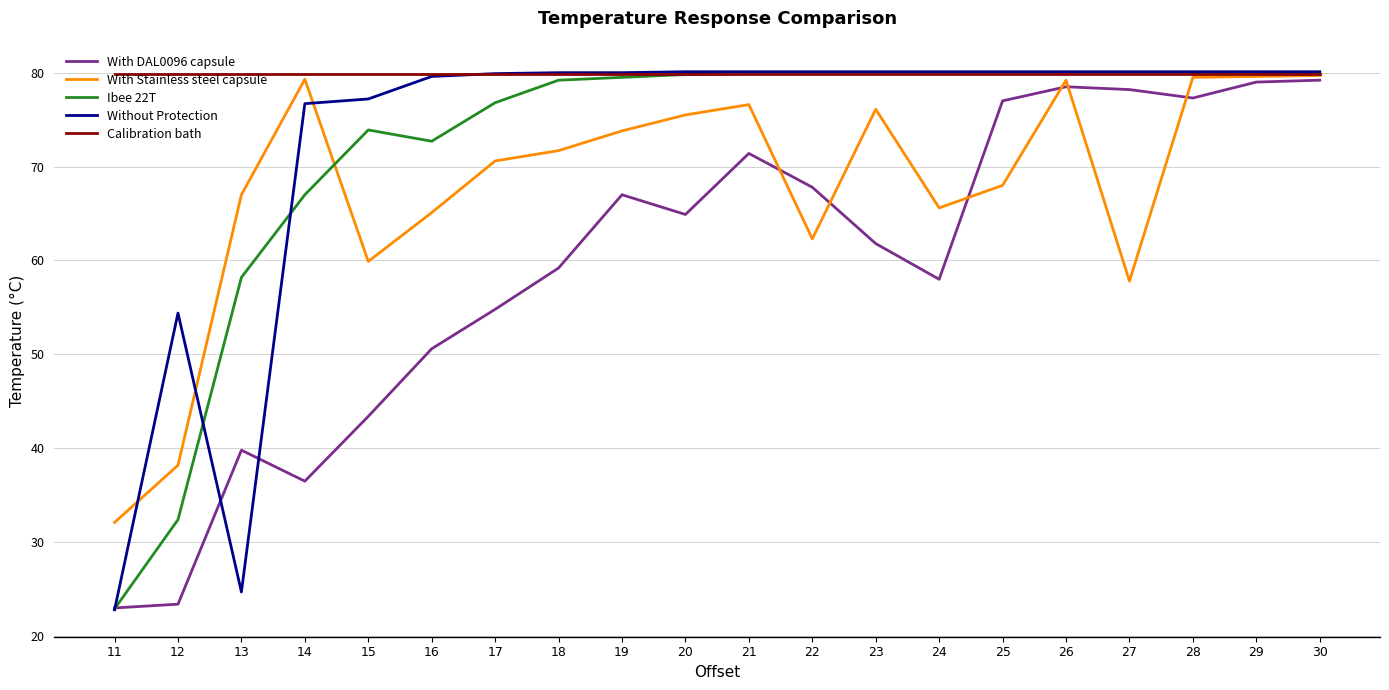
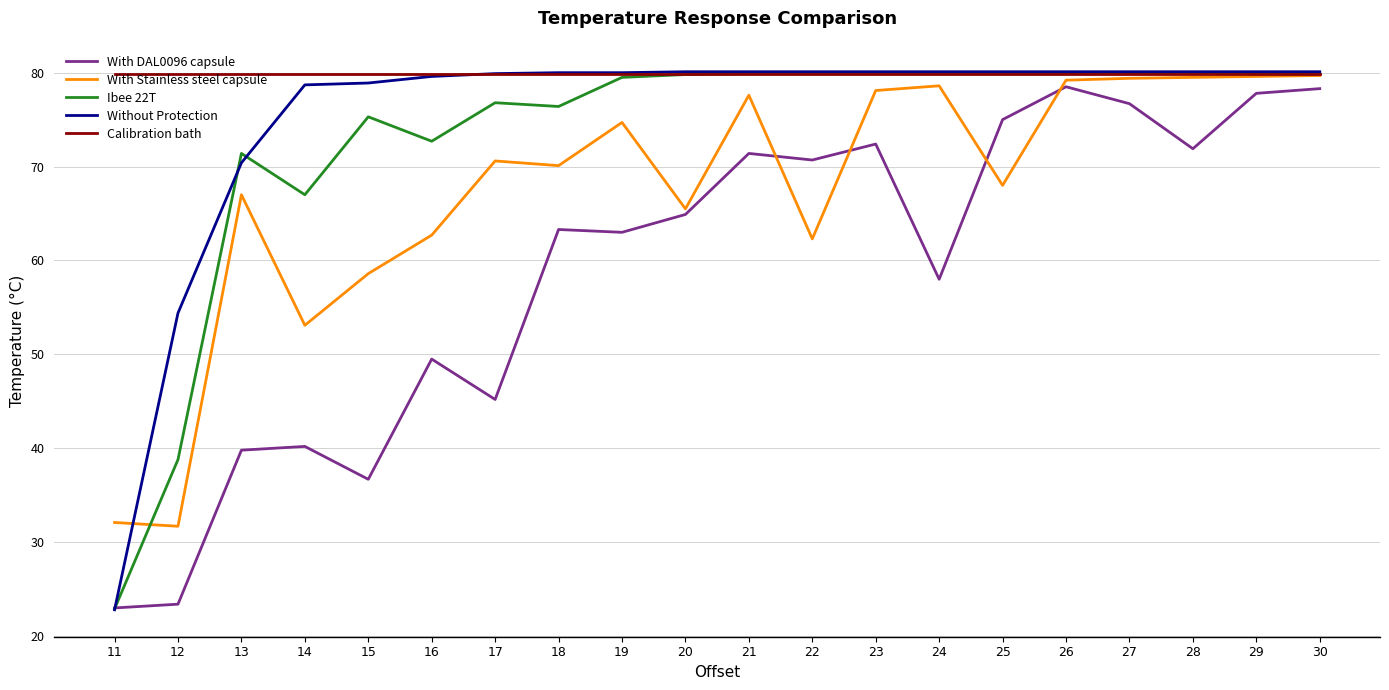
With Stainless steel capsule, 12: 38 -> 32
Ibee 22T, 12: 32 -> 39
Ibee 22T, 13: 58 -> 71
Without Protection, 13: 25 -> 70
With DAL0096 capsule, 14: 37 -> 40
With Stainless steel capsule, 14: 79 -> 53
Without Protection, 14: 77 -> 79
With DAL0096 capsule, 15: 43 -> 37
With Stainless steel capsule, 15: 60 -> 59
Ibee 22T, 15: 74 -> 75
Without Protection, 15: 77 -> 79
With DAL0096 capsule, 16: 51 -> 50
With Stainless steel capsule, 16: 65 -> 63
With DAL0096 capsule, 17: 55 -> 45
With DAL0096 capsule, 18: 59 -> 63
With Stainless steel capsule, 18: 72 -> 70
Ibee 22T, 18: 79 -> 76
With DAL0096 capsule, 19: 67 -> 63
With Stainless steel capsule, 19: 74 -> 75
With Stainless steel capsule, 20: 76 -> 66
With Stainless steel capsule, 21: 77 -> 78
With DAL0096 capsule, 22: 68 -> 71
With DAL0096 capsule, 23: 62 -> 72
With Stainless steel capsule, 23: 76 -> 78
With Stainless steel capsule, 24: 66 -> 79
With DAL0096 capsule, 25: 77 -> 75
With DAL0096 capsule, 27: 78 -> 77
With Stainless steel capsule, 27: 58 -> 79
With DAL0096 capsule, 28: 77 -> 72
With DAL0096 capsule, 29: 79 -> 78
With DAL0096 capsule, 30: 79 -> 78
